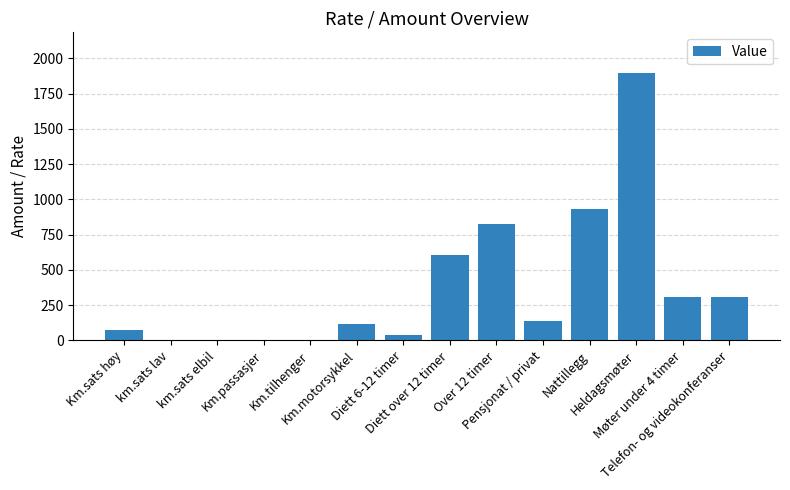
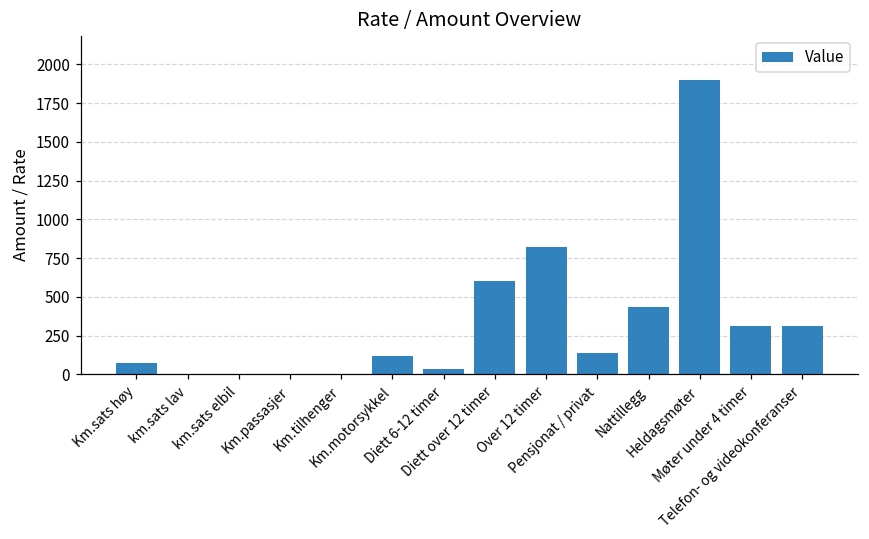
Nattillegg: 930 -> 440
